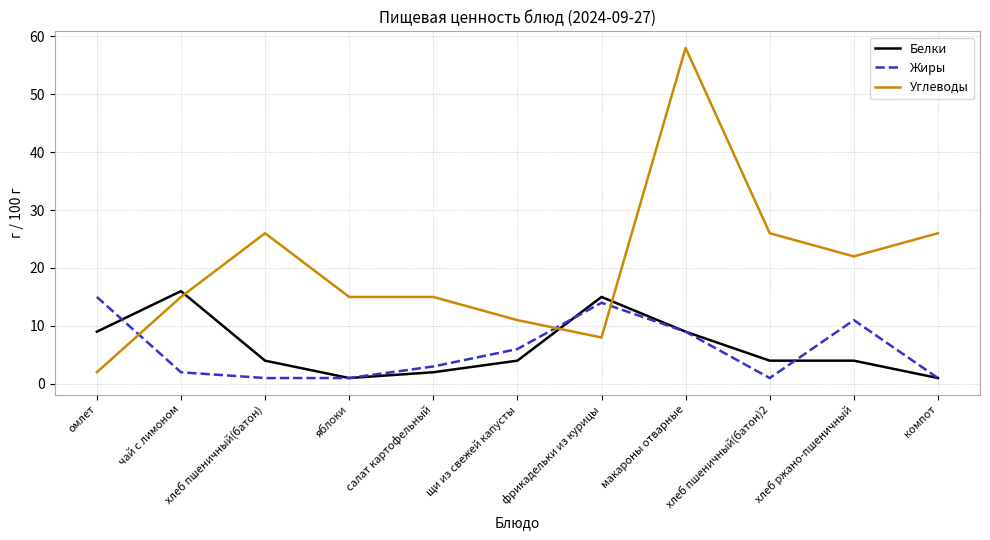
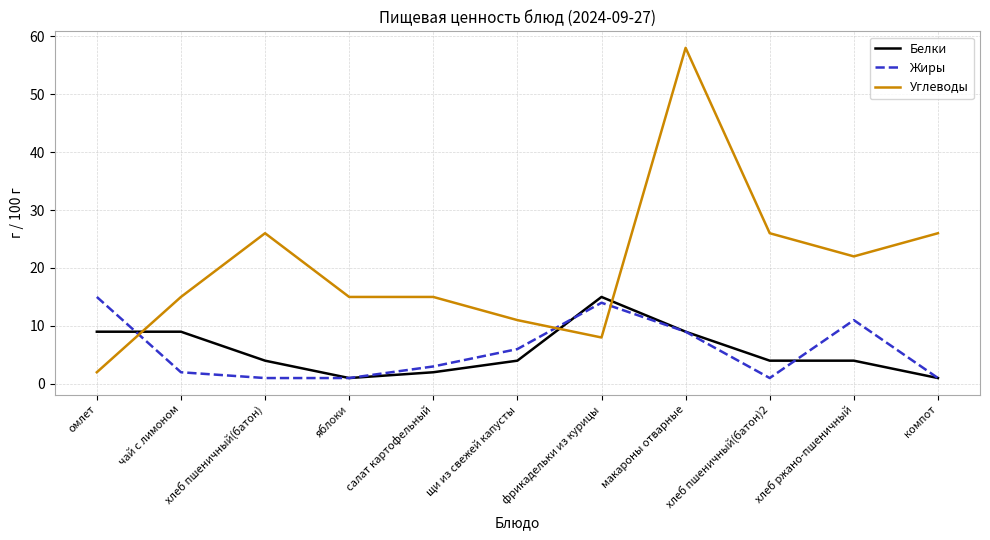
Белки, чай с лимоном: 16 -> 9
